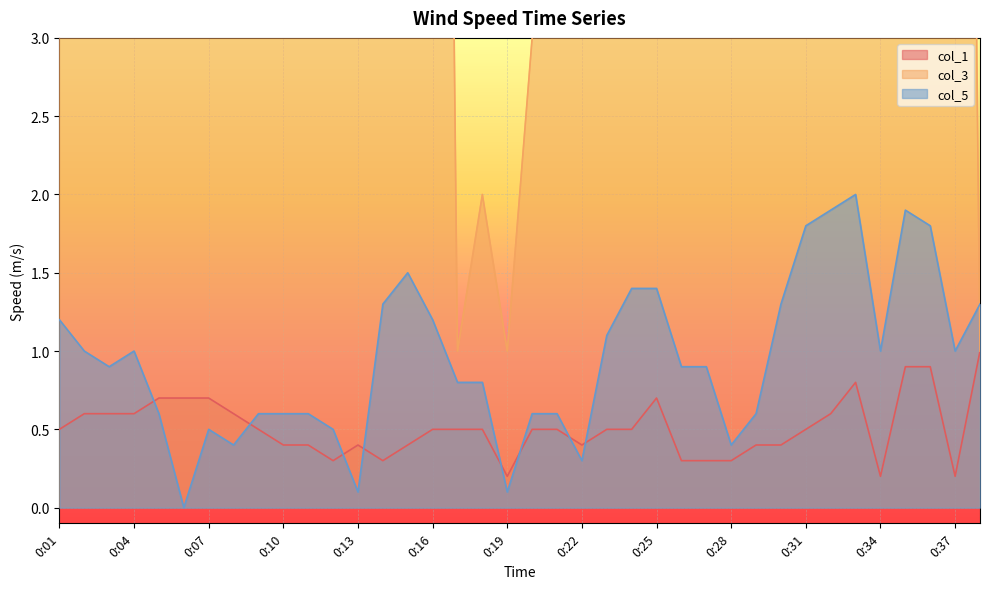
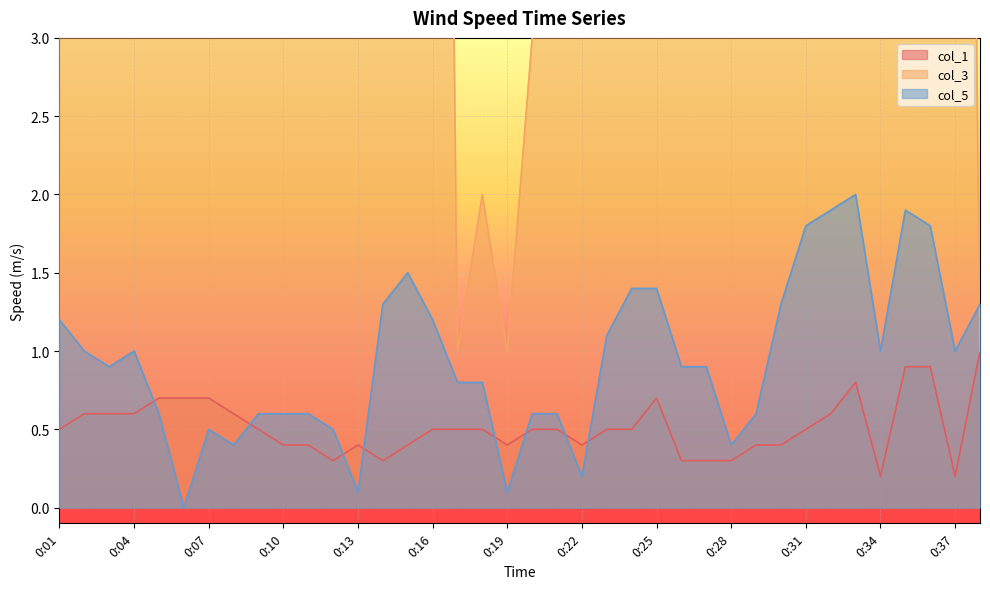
col_1, 0:19: 0.2 -> 0.4
col_5, 0:22: 0.3 -> 0.2
